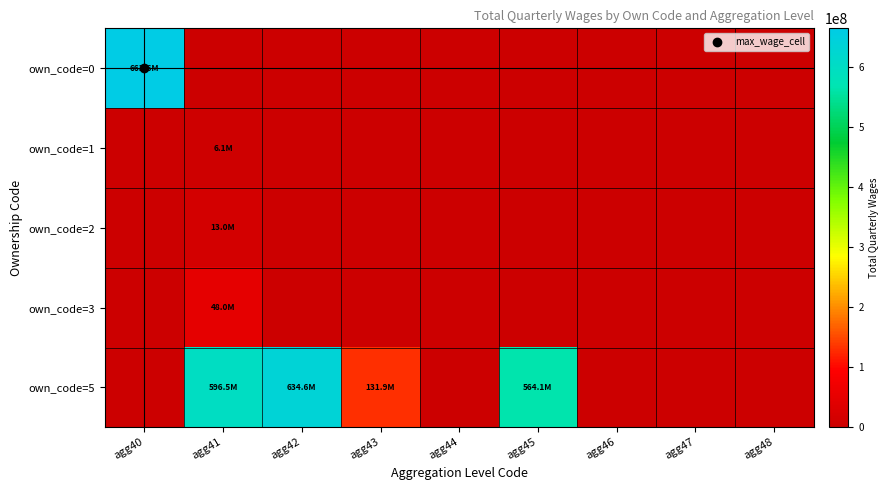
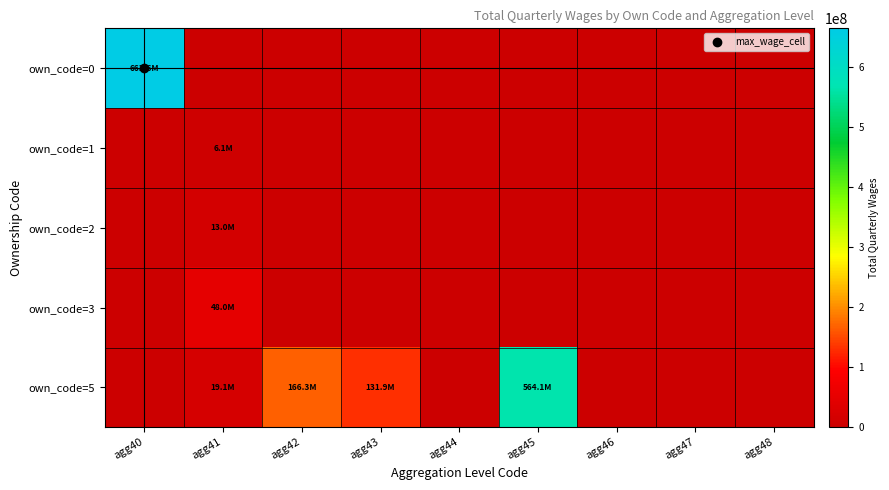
own_code=5, agg41: 596.5M -> 19.1M
own_code=5, agg42: 634.6M -> 166.3M
